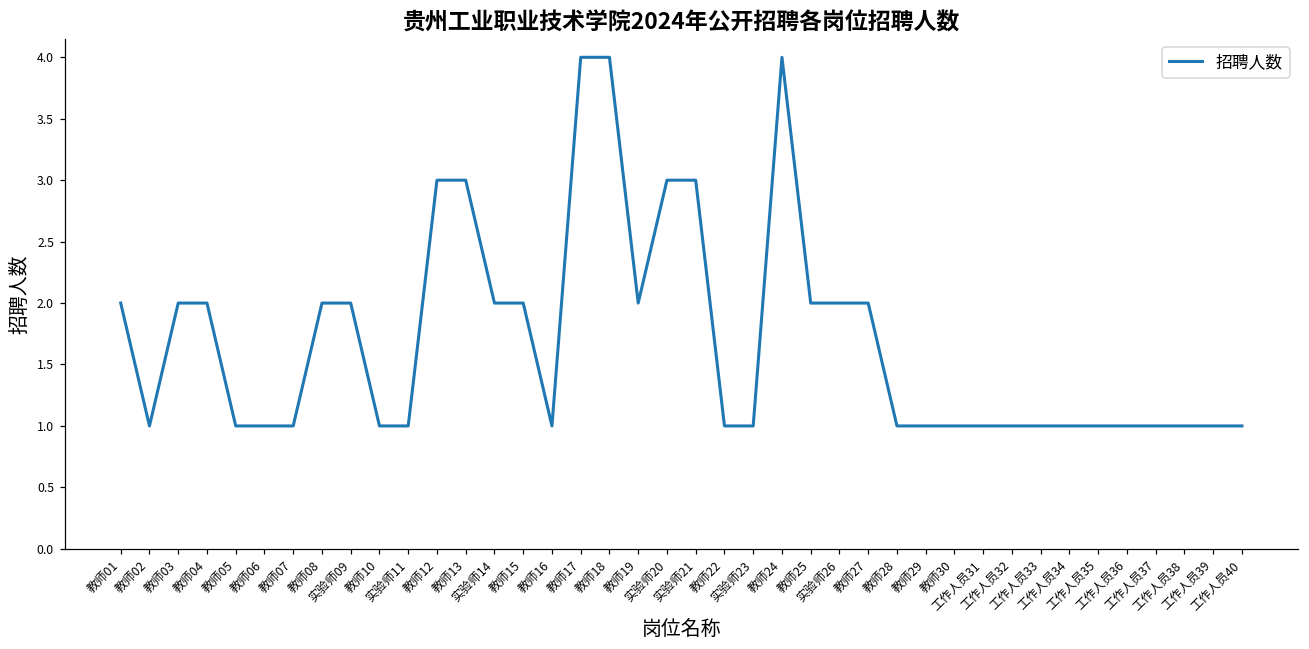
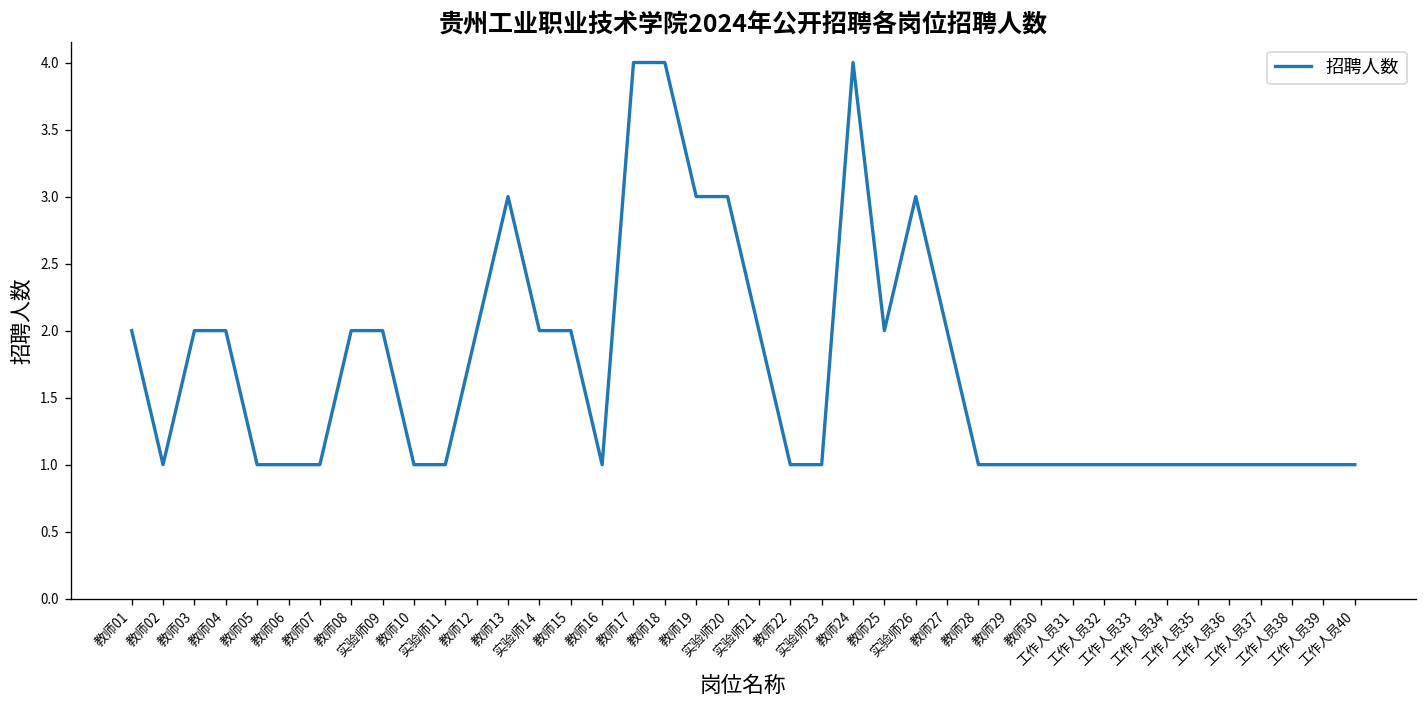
教师12: 3 -> 2
教师19: 2 -> 3
实验师21: 3 -> 2
实验师26: 2 -> 3
